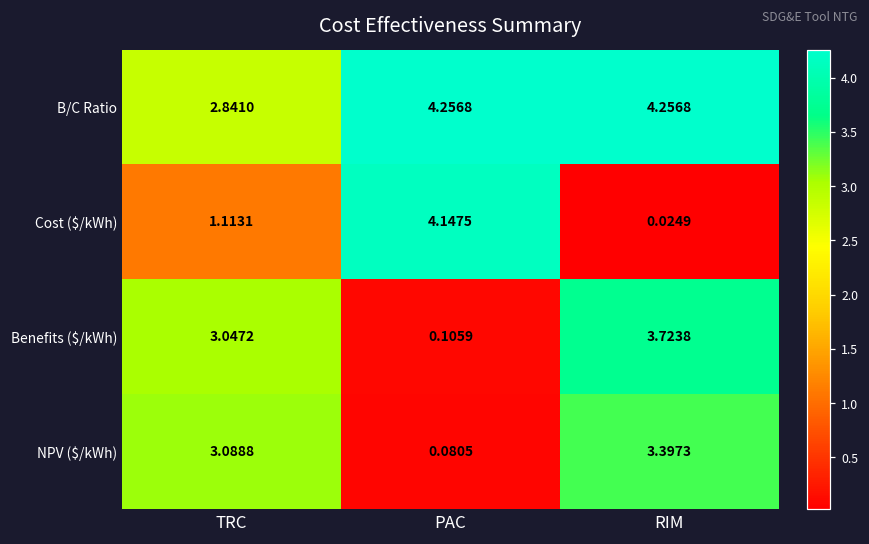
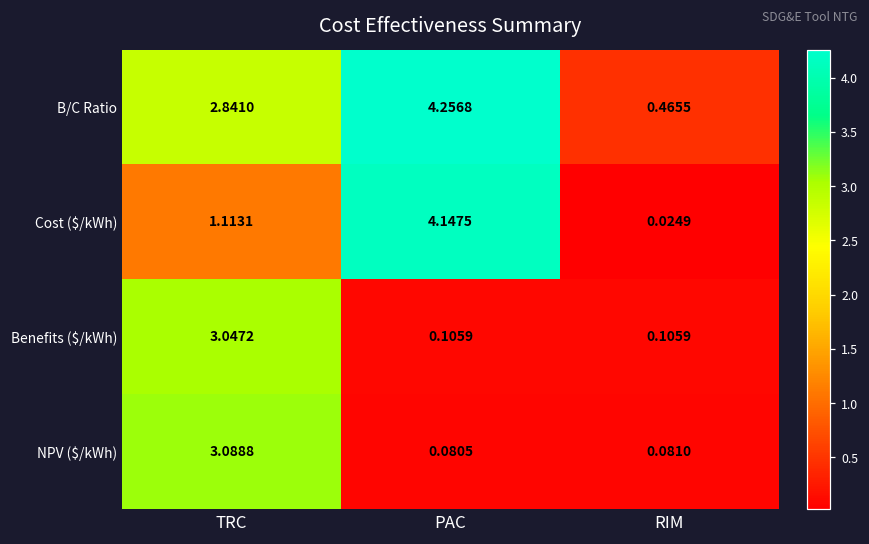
B/C Ratio, RIM: 4.2568 -> 0.4655
Benefits ($/kWh), RIM: 3.7238 -> 0.1059
NPV ($/kWh), RIM: 3.3973 -> 0.0810
